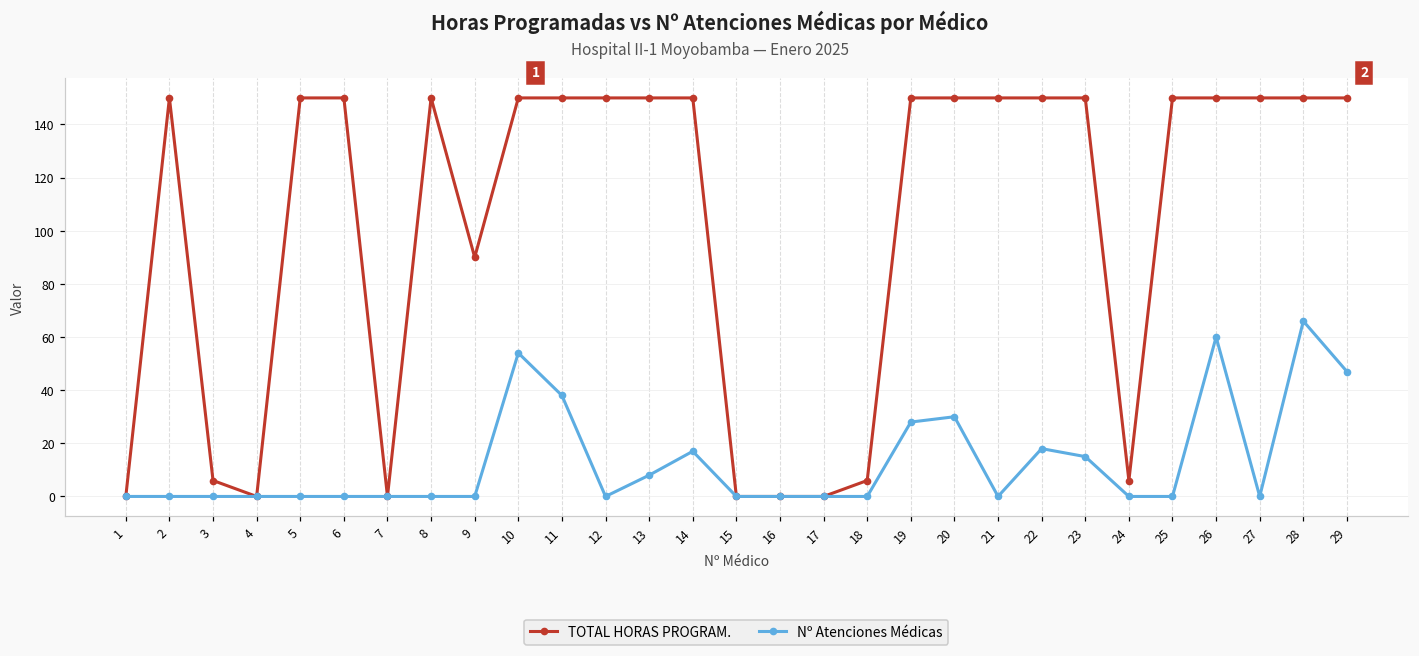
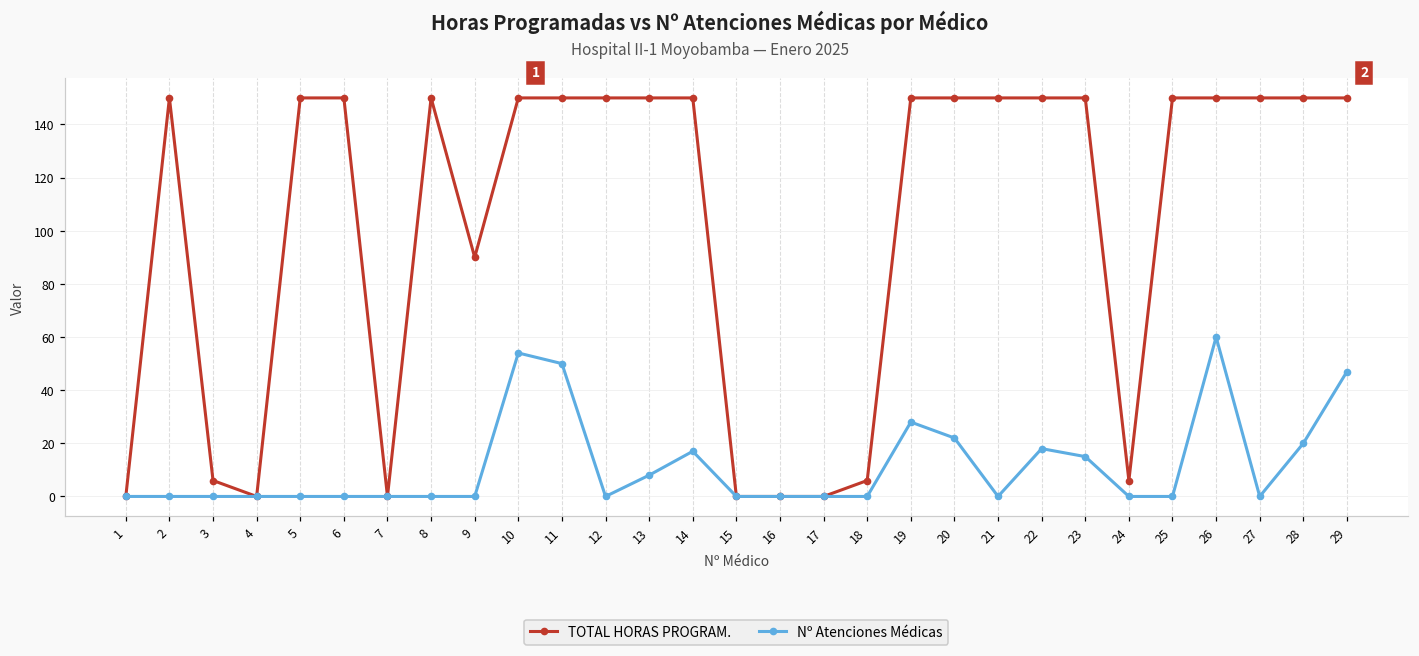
Nº Atenciones Médicas, 11: 38 -> 50
Nº Atenciones Médicas, 20: 30 -> 22
Nº Atenciones Médicas, 28: 66 -> 20
